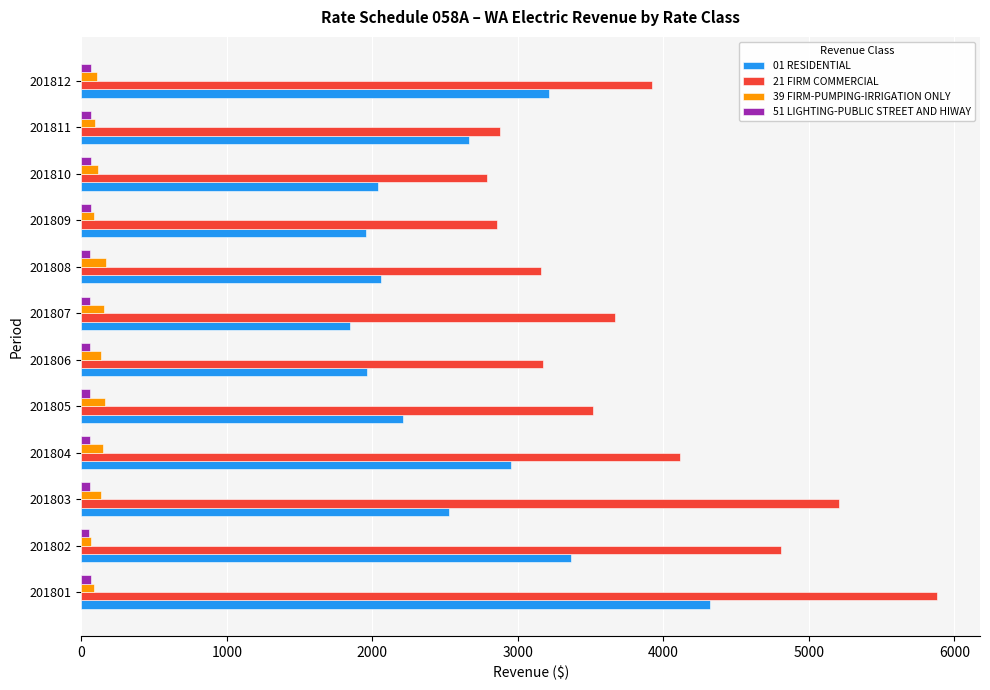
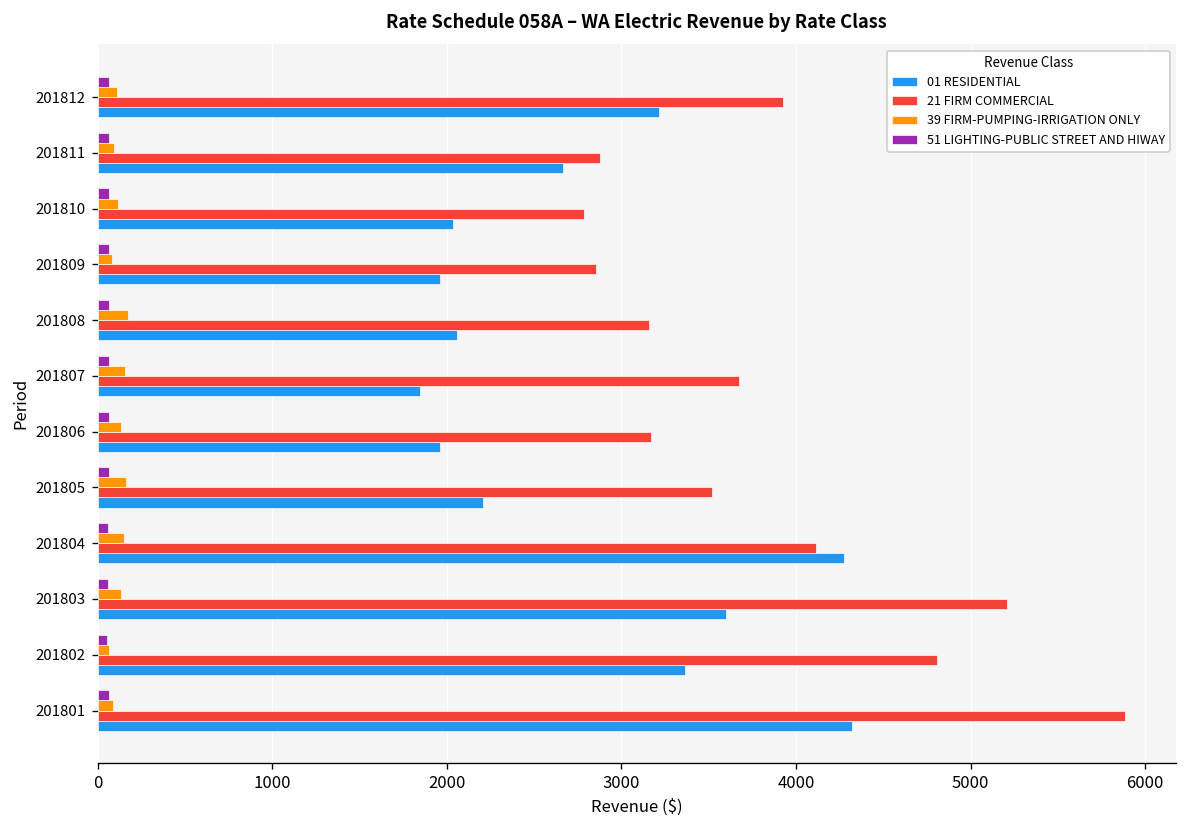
01 RESIDENTIAL, 201804: 2950 -> 4270
01 RESIDENTIAL, 201803: 2530 -> 3600
